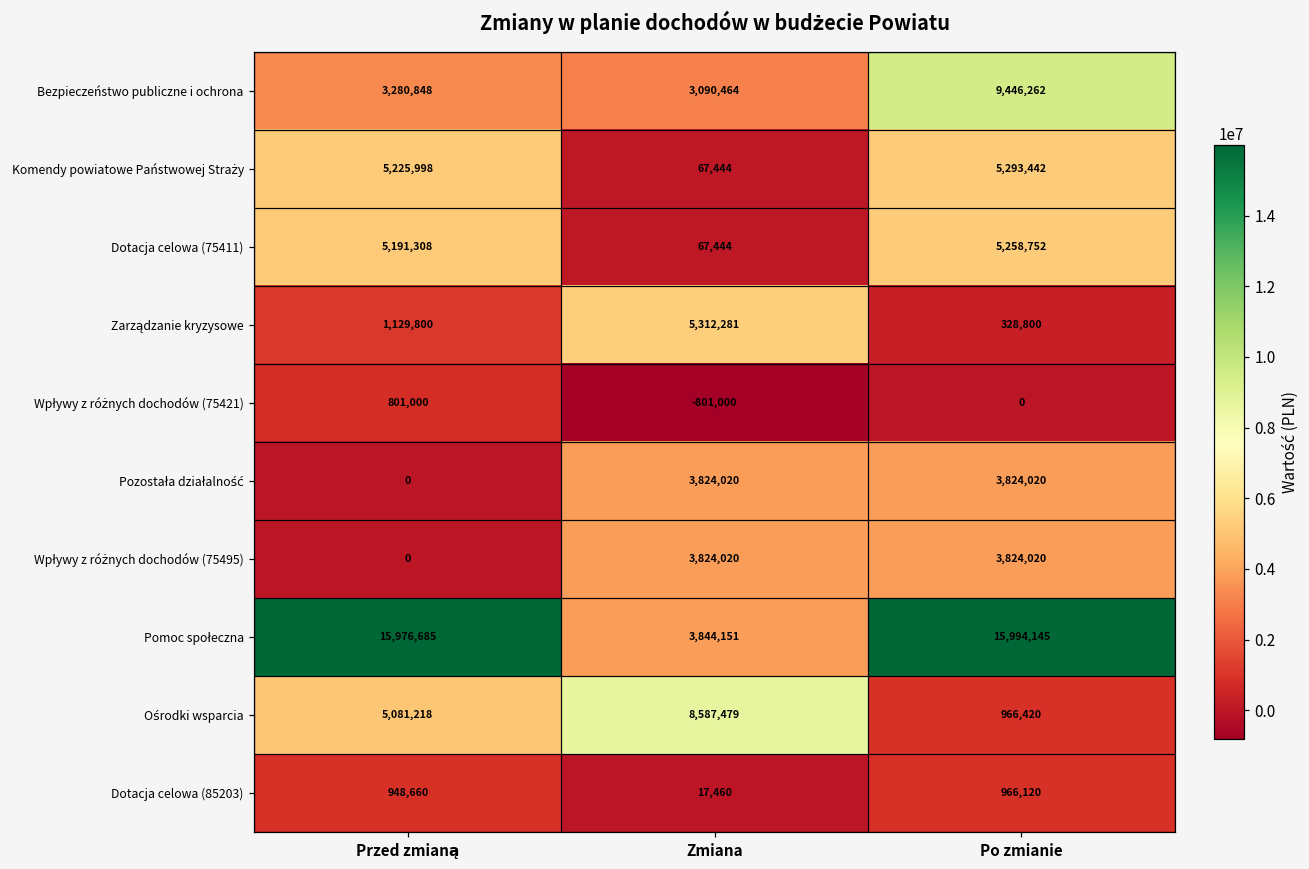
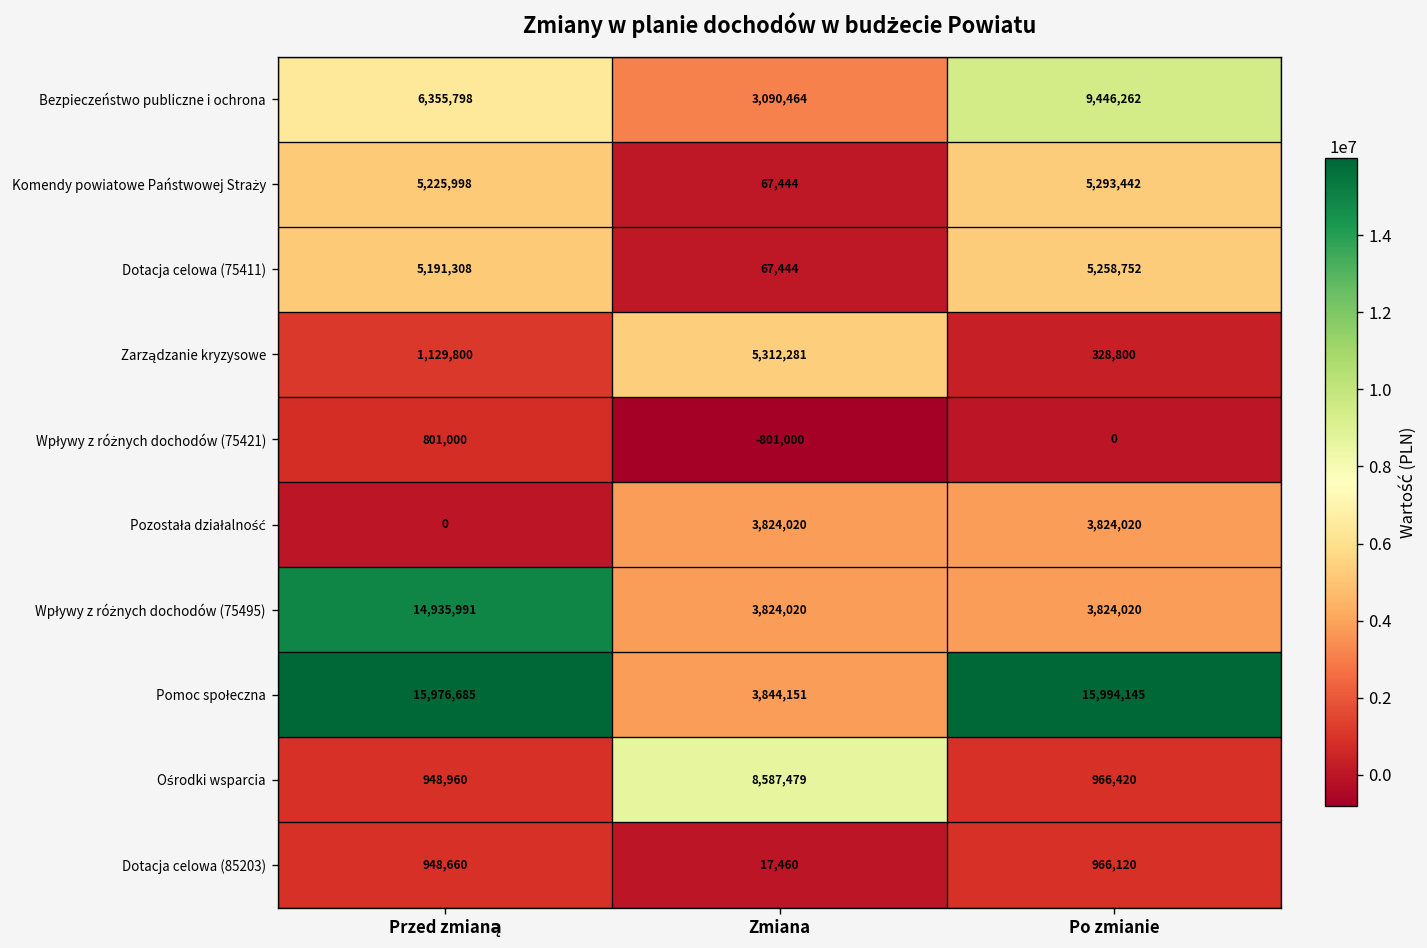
Bezpieczeństwo publiczne i ochrona, Przed zmianą: 3,280,848 -> 6,355,798
Wpływy z różnych dochodów (75495), Przed zmianą: 0 -> 14,935,991
Ośrodki wsparcia, Przed zmianą: 5,081,218 -> 948,960
